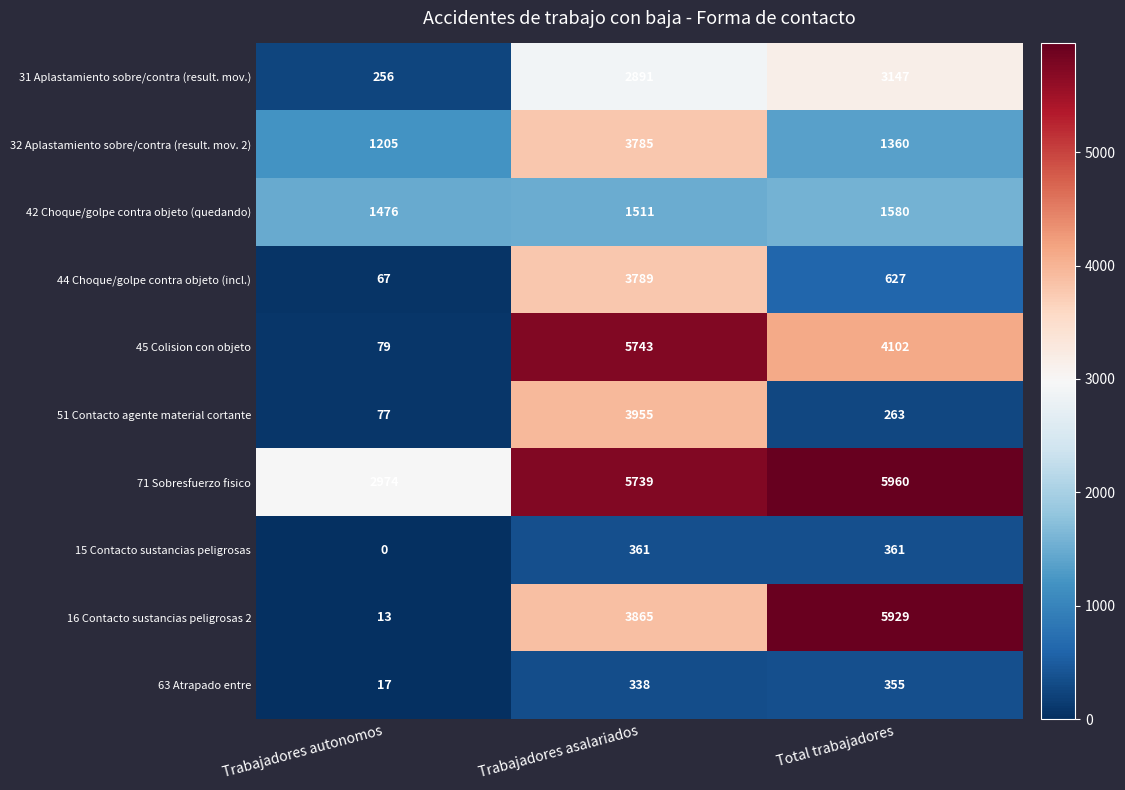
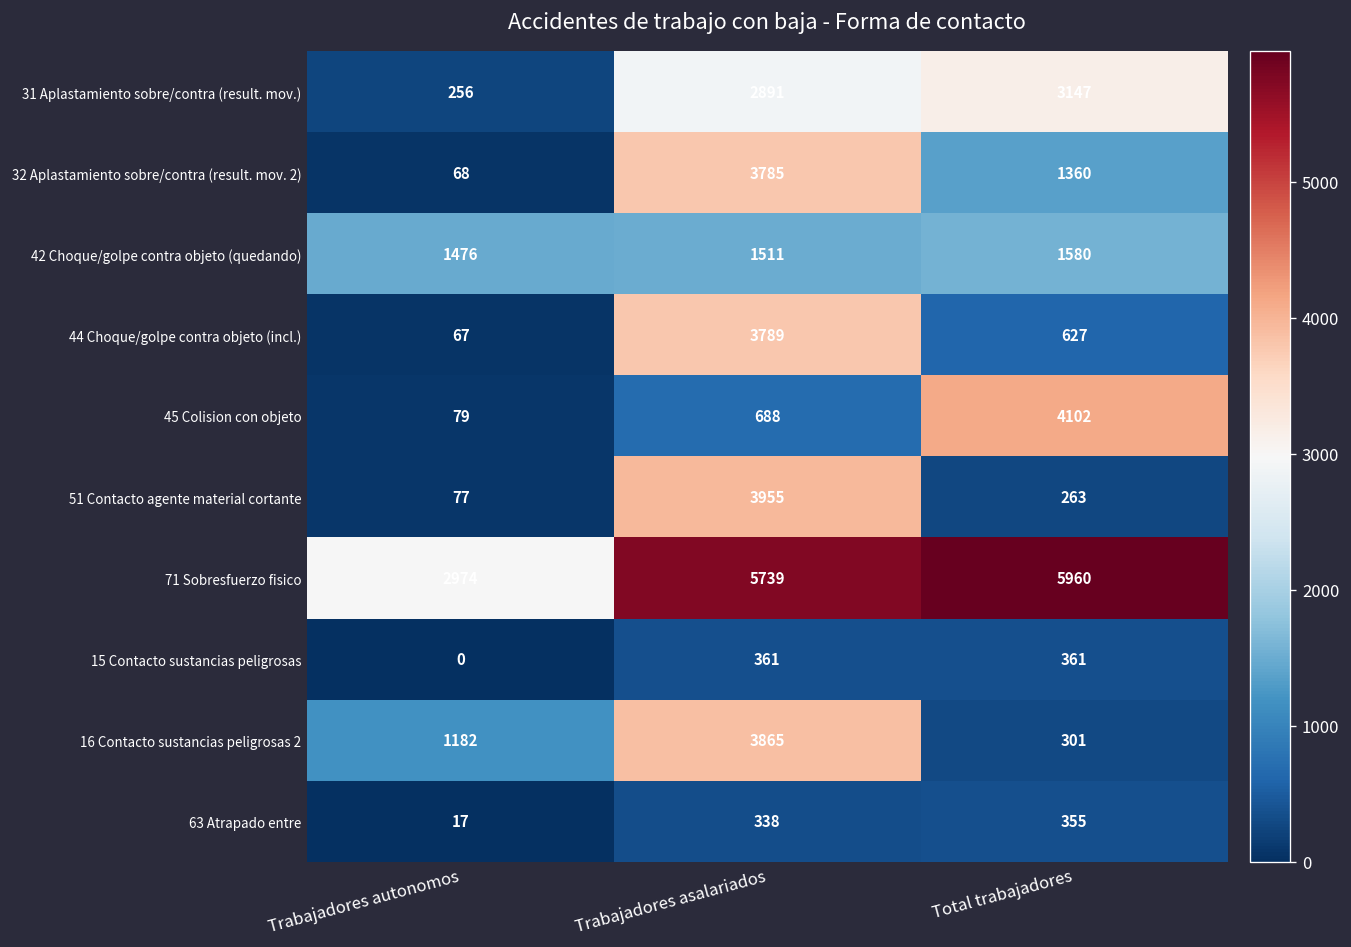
32 Aplastamiento sobre/contra (result. mov. 2), Trabajadores autonomos: 1205 -> 68
45 Colision con objeto, Trabajadores asalariados: 5743 -> 688
16 Contacto sustancias peligrosas 2, Trabajadores autonomos: 13 -> 1182
16 Contacto sustancias peligrosas 2, Total trabajadores: 5929 -> 301
